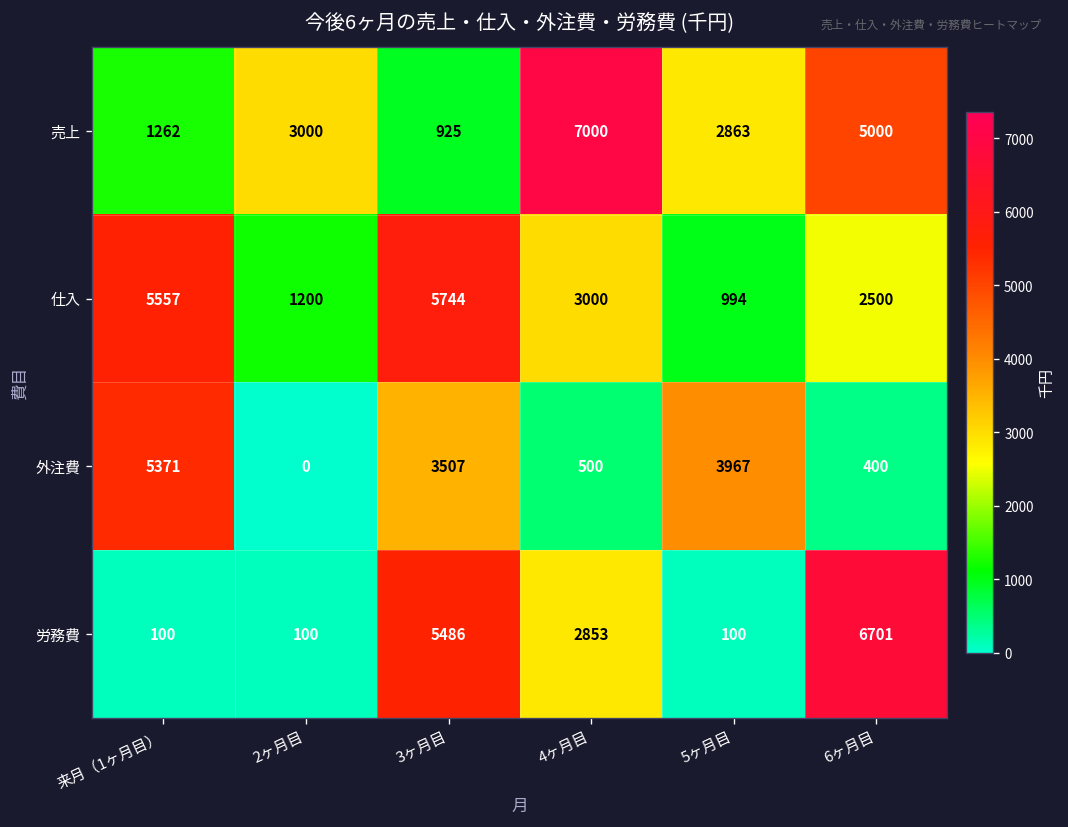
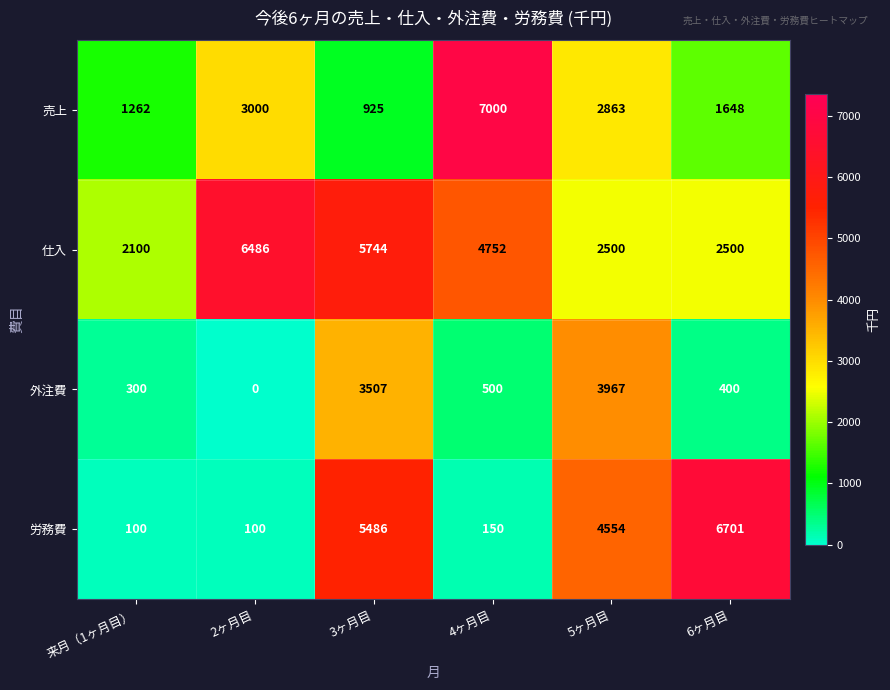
売上, 6ヶ月目: 5000 -> 1648
仕入, 来月（1ヶ月目）: 5557 -> 2100
仕入, 2ヶ月目: 1200 -> 6486
仕入, 4ヶ月目: 3000 -> 4752
仕入, 5ヶ月目: 994 -> 2500
外注費, 来月（1ヶ月目）: 5371 -> 300
労務費, 4ヶ月目: 2853 -> 150
労務費, 5ヶ月目: 100 -> 4554
